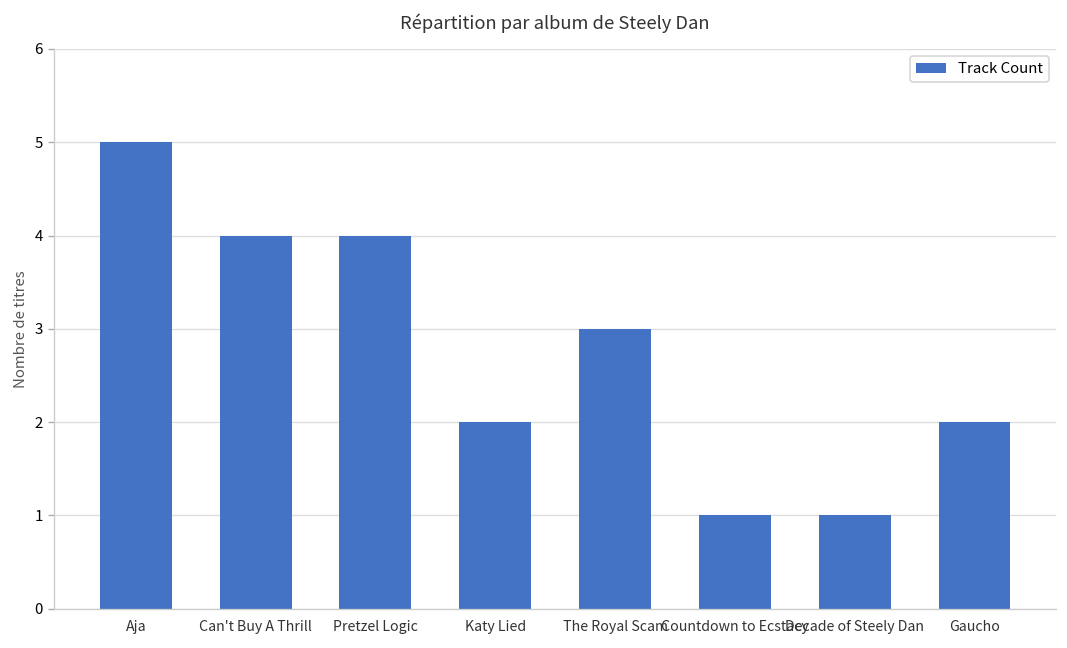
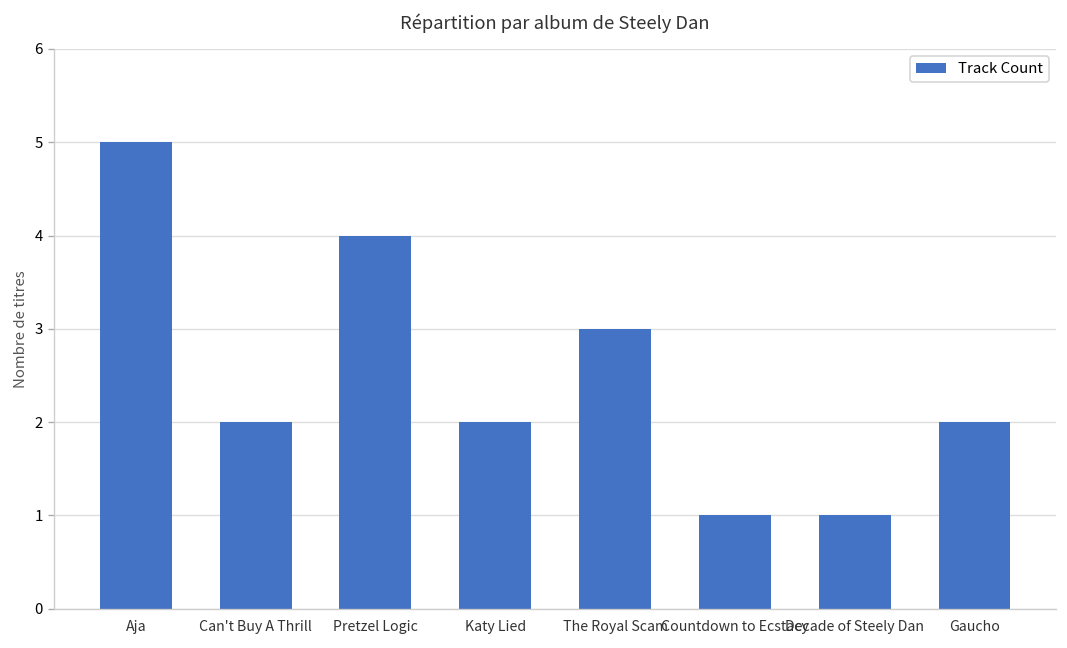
Can't Buy A Thrill: 4 -> 2
